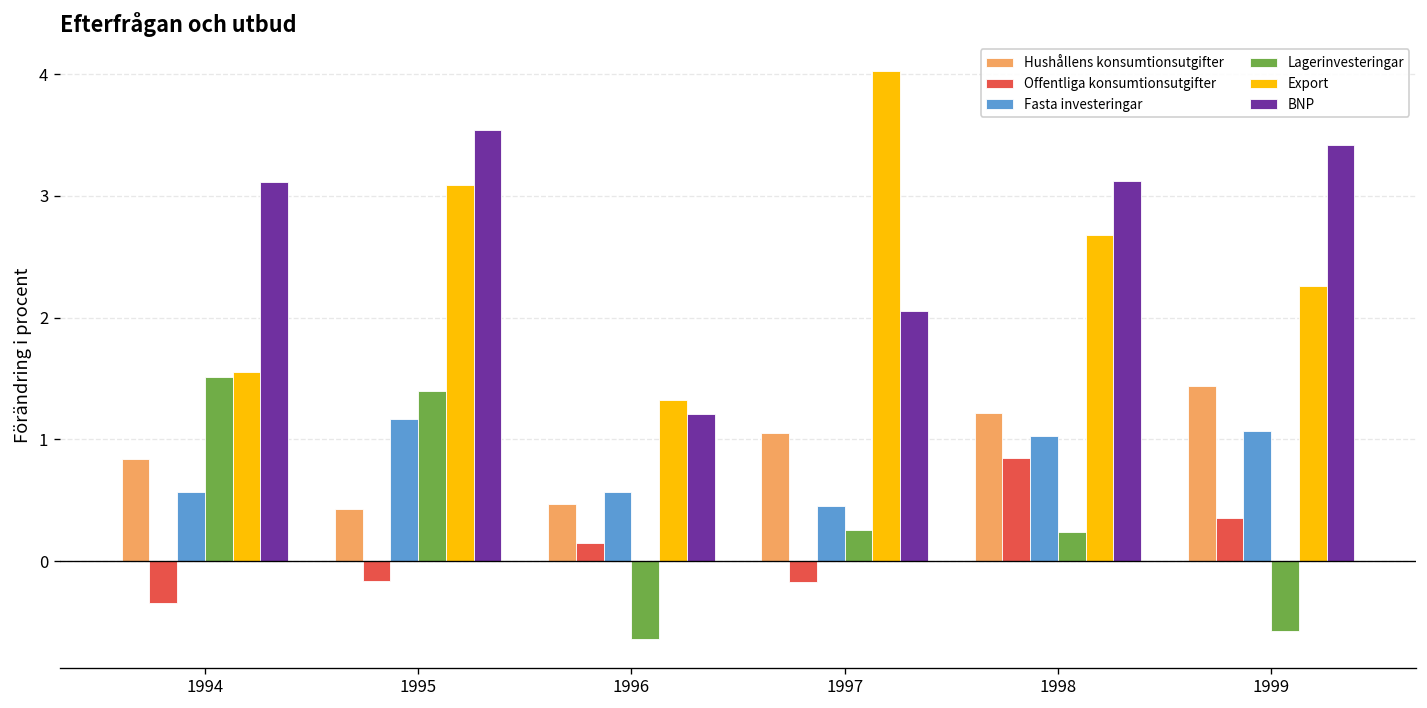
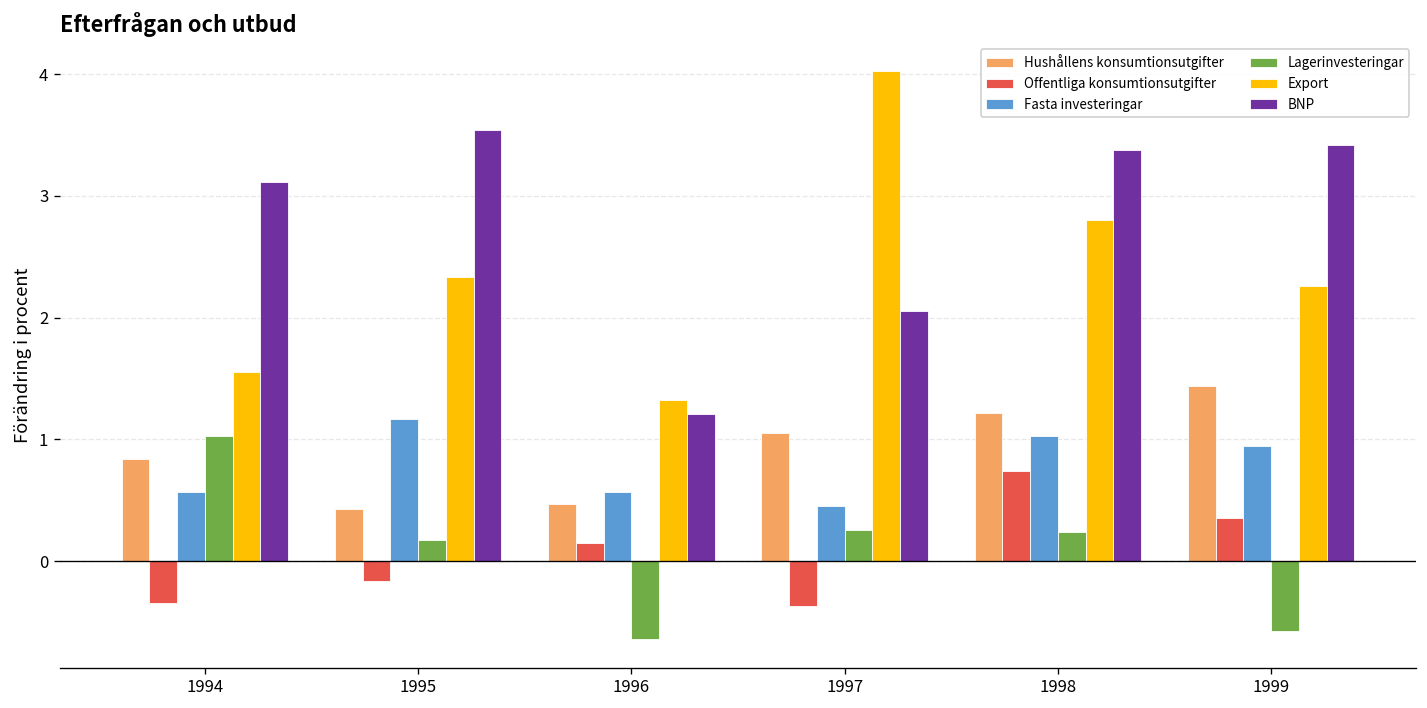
Lagerinvesteringar, 1994: 1.51 -> 1.03
Lagerinvesteringar, 1995: 1.40 -> 0.17
Export, 1995: 3.09 -> 2.34
Offentliga konsumtionsutgifter, 1997: -0.17 -> -0.36
Offentliga konsumtionsutgifter, 1998: 0.85 -> 0.74
Export, 1998: 2.68 -> 2.80
BNP, 1998: 3.12 -> 3.37
Fasta investeringar, 1999: 1.07 -> 0.94
